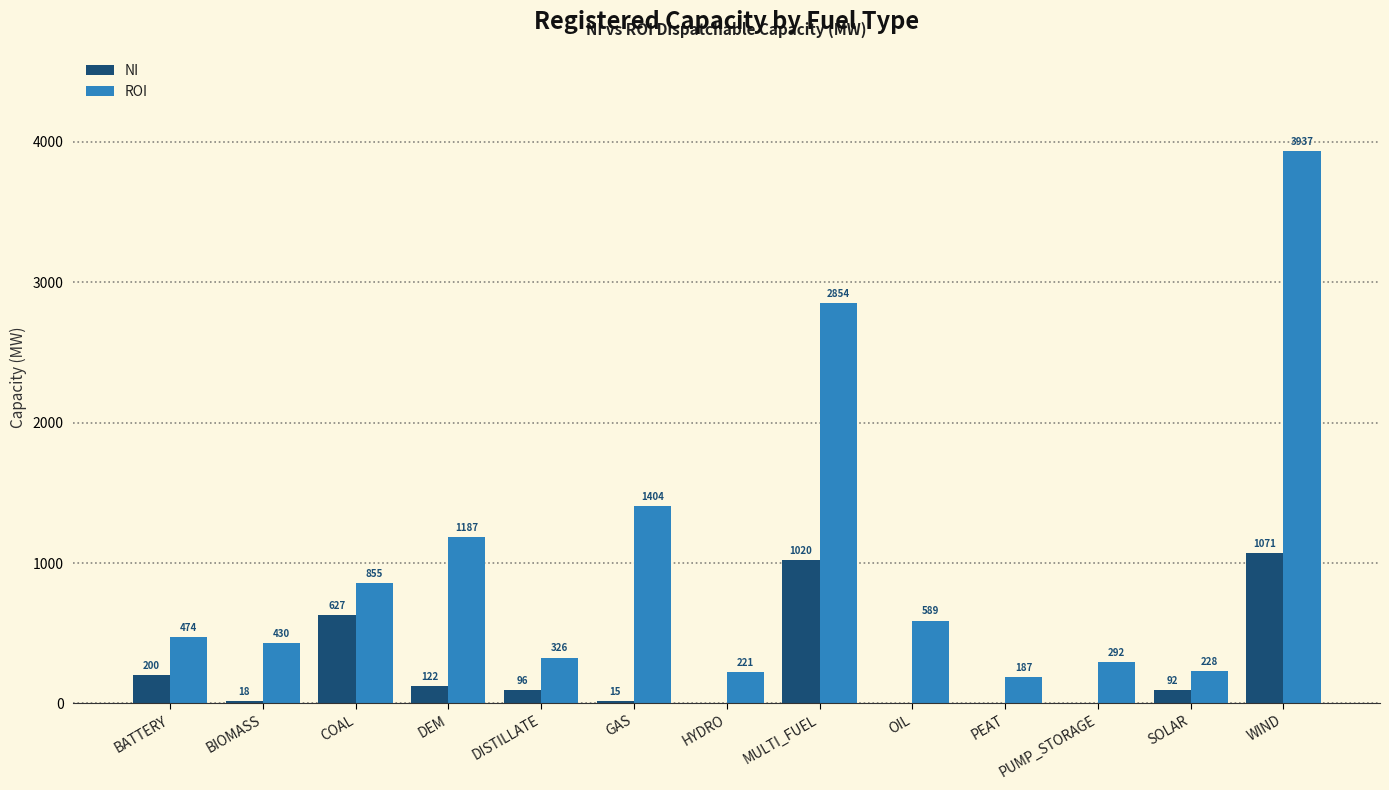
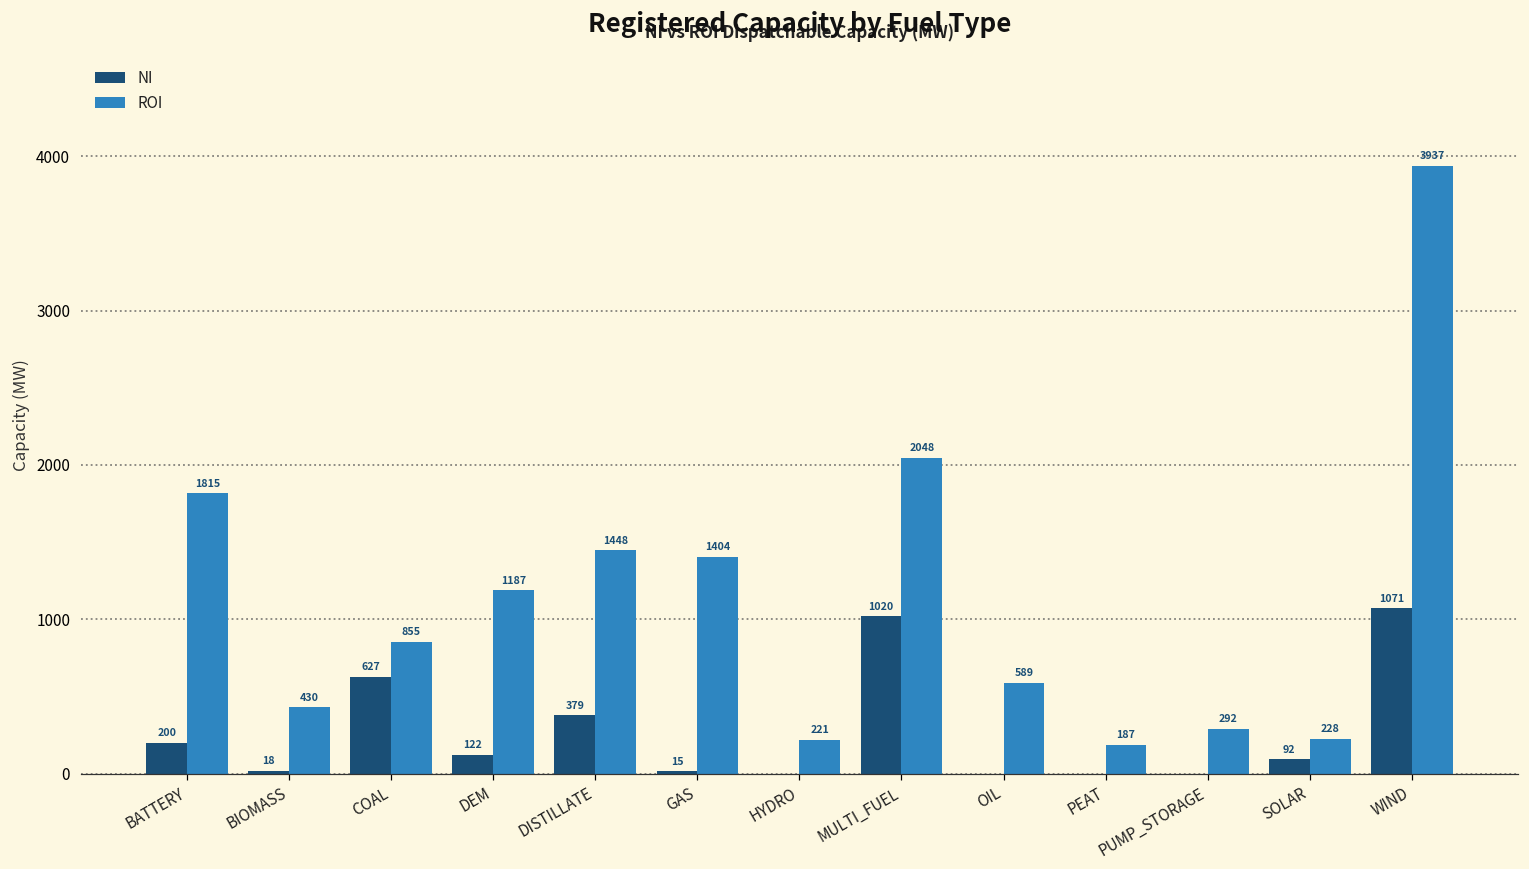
ROI, BATTERY: 474 -> 1815
NI, DISTILLATE: 96 -> 379
ROI, DISTILLATE: 326 -> 1448
ROI, MULTI_FUEL: 2854 -> 2048
